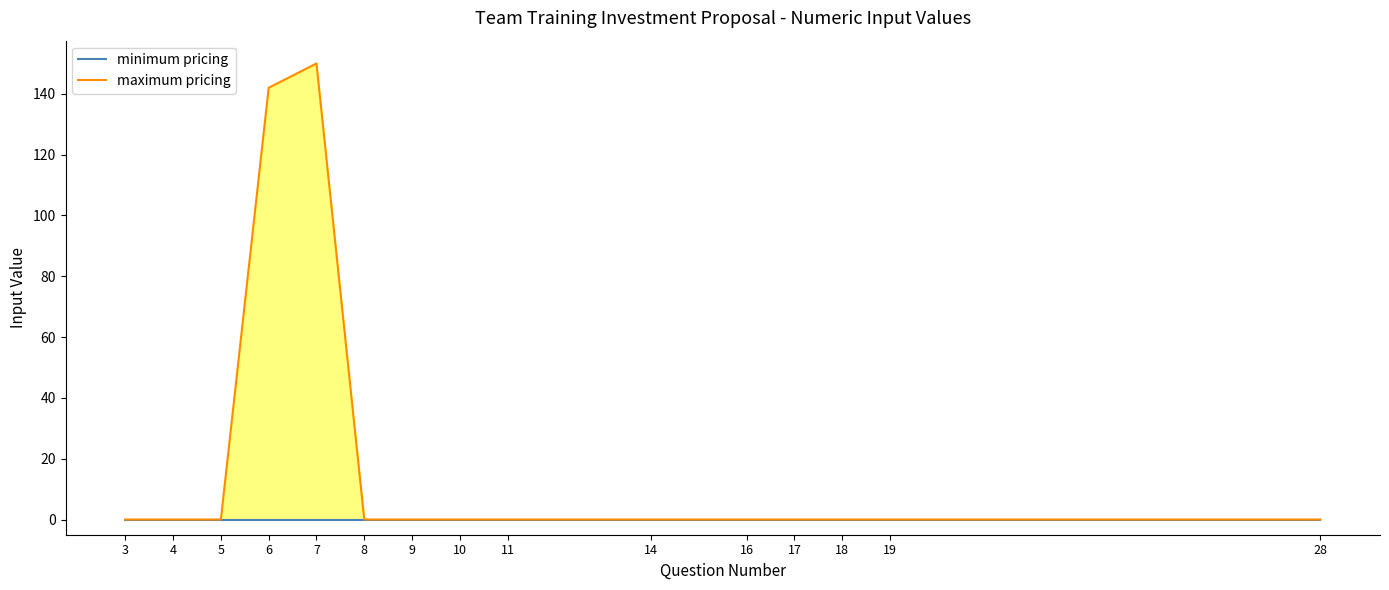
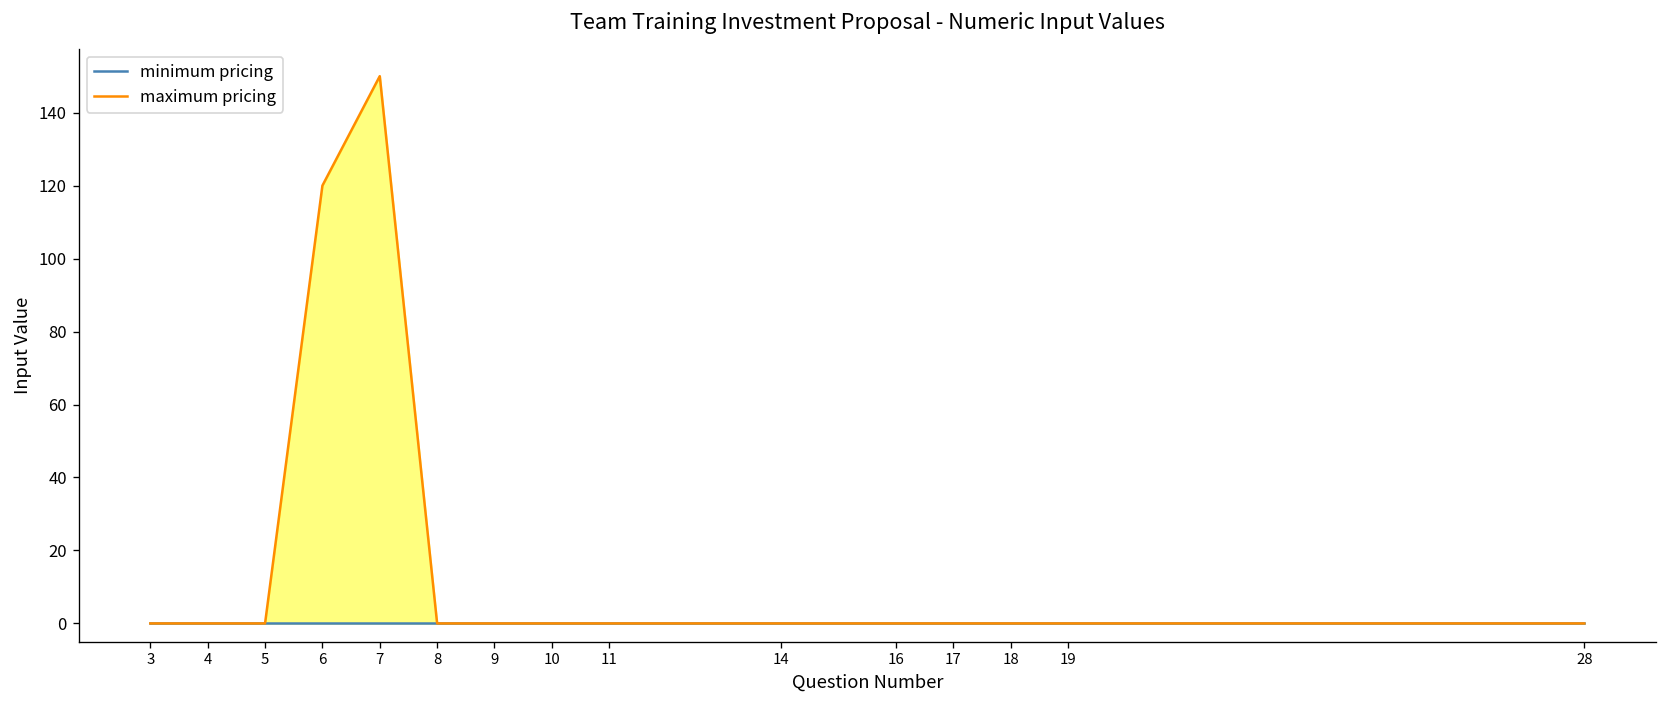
maximum pricing, 6: 142 -> 120
